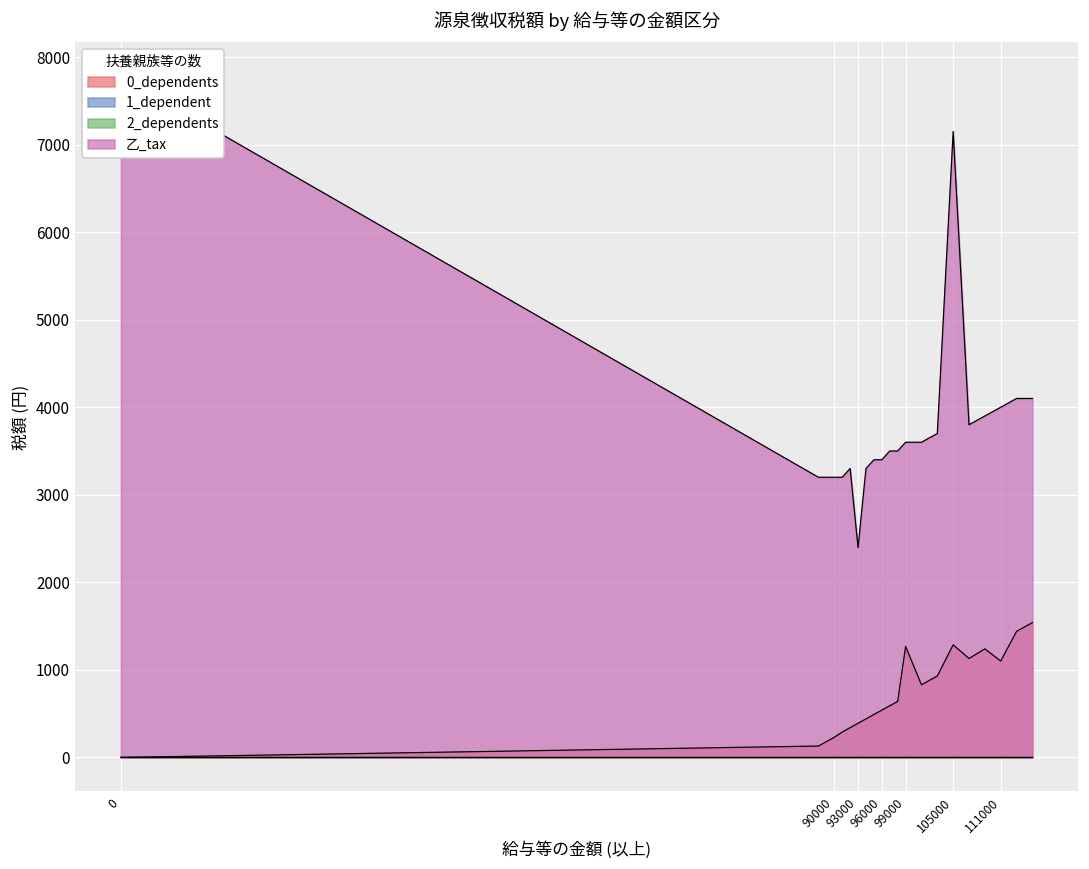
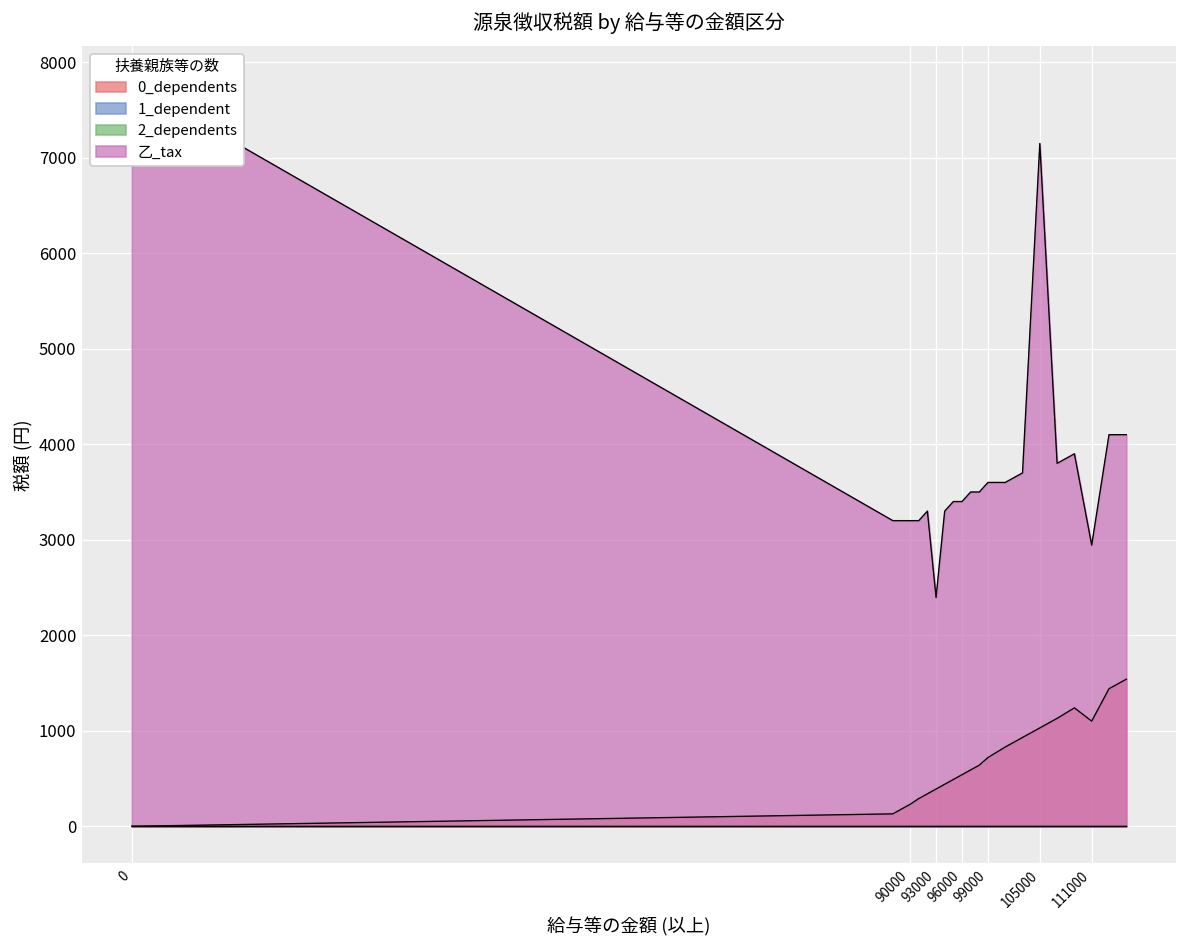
0_dependents, 99000: 1300 -> 700
0_dependents, 105000: 1300 -> 1000
乙_tax, 111000: 4000 -> 2900
